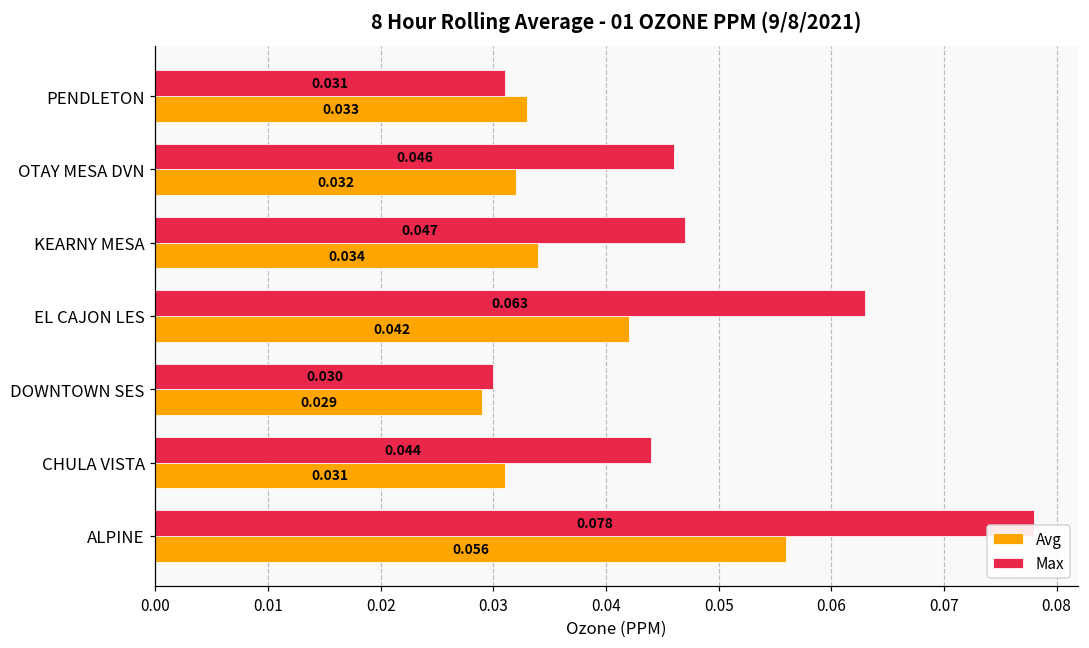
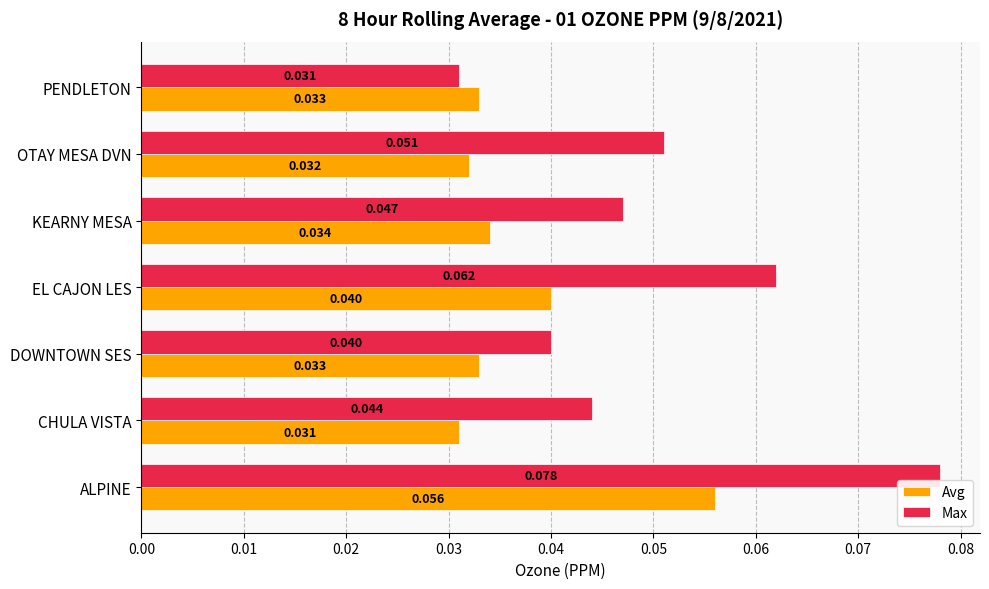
Max, OTAY MESA DVN: 0.046 -> 0.051
Max, EL CAJON LES: 0.063 -> 0.062
Avg, EL CAJON LES: 0.042 -> 0.040
Max, DOWNTOWN SES: 0.030 -> 0.040
Avg, DOWNTOWN SES: 0.029 -> 0.033
